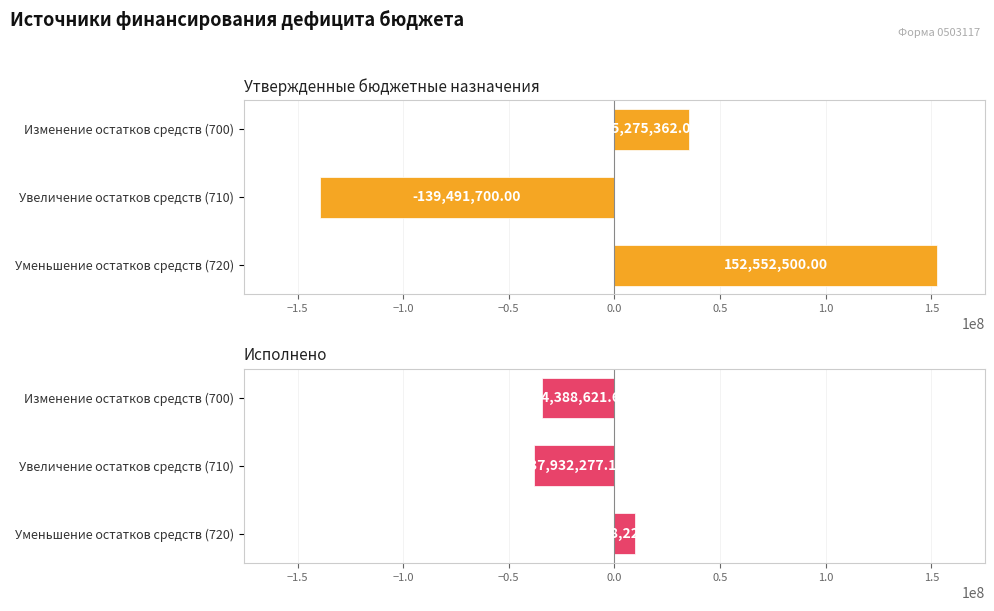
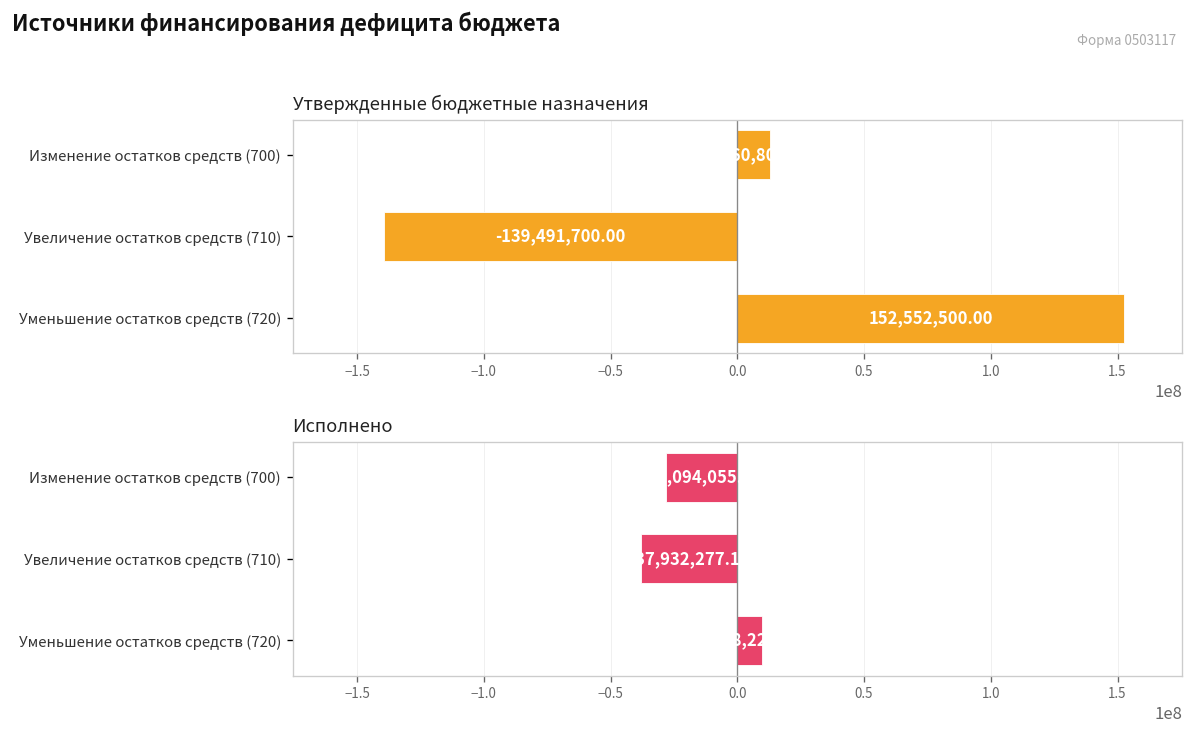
Утвержденные бюджетные назначения, Изменение остатков средств (700): 35000000 -> 13000000
Исполнено, Изменение остатков средств (700): -34,388,621.63 -> -28,094,055.23
